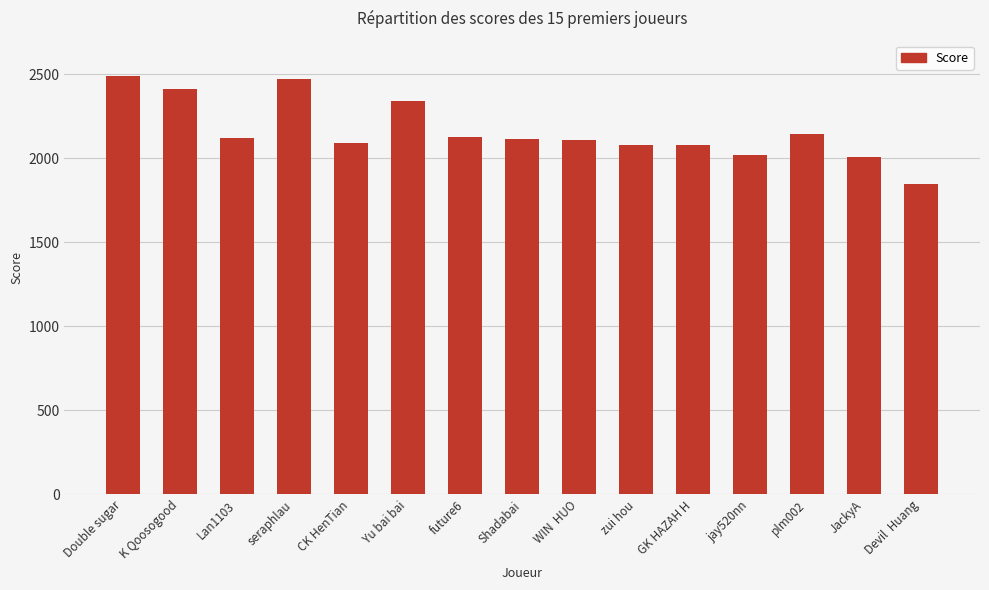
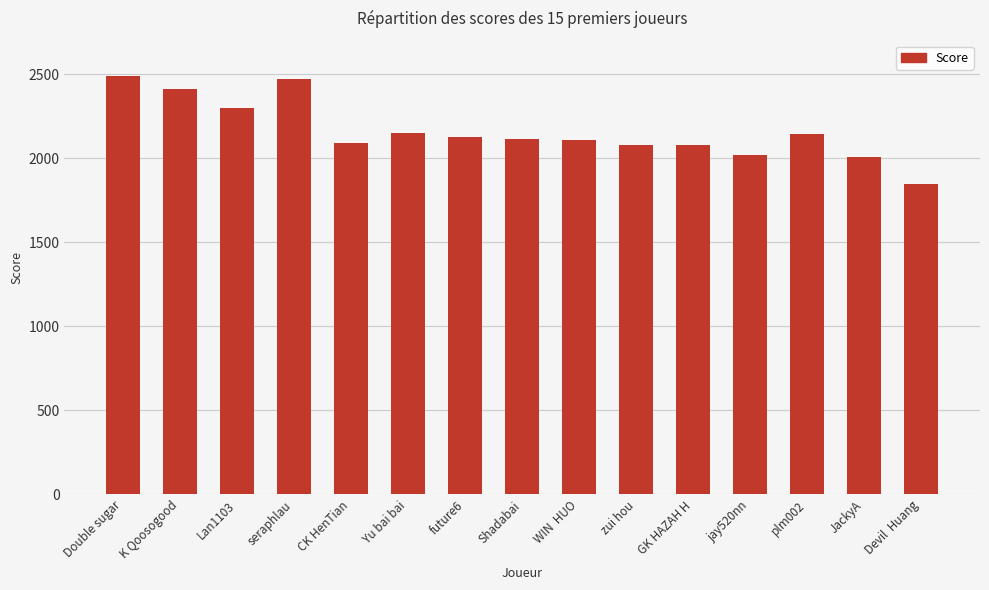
Lan1103: 2120 -> 2300
Yu bai bai: 2340 -> 2150
